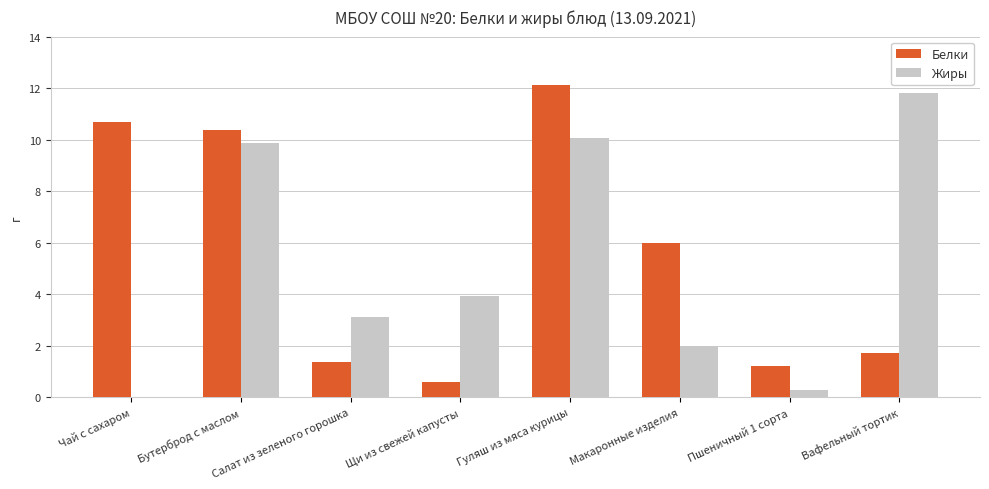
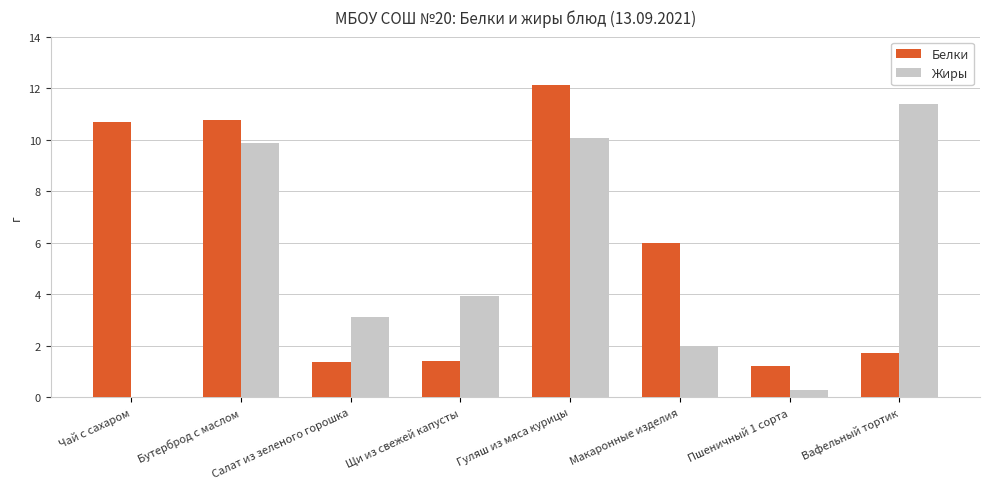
Белки, Бутерброд с маслом: 10.4 -> 10.8
Белки, Щи из свежей капусты: 0.6 -> 1.4
Жиры, Вафельный тортик: 11.8 -> 11.4
